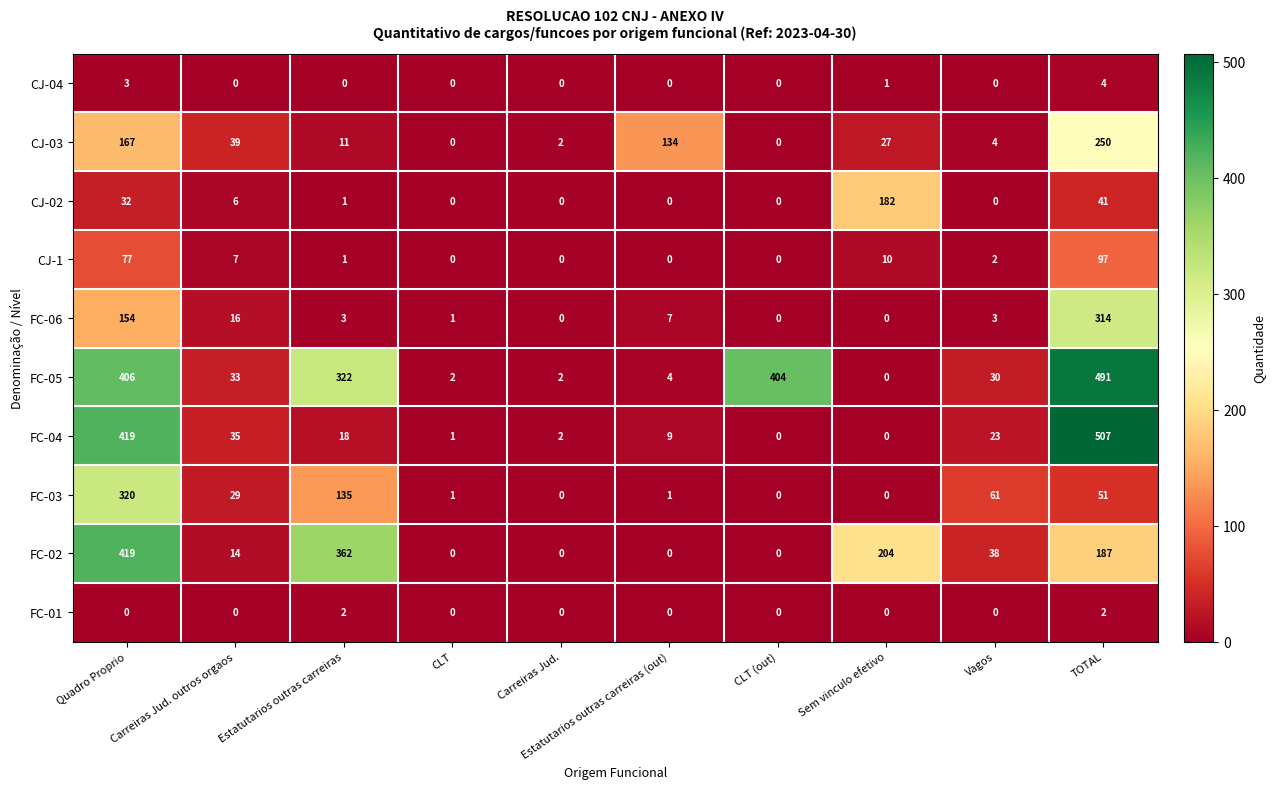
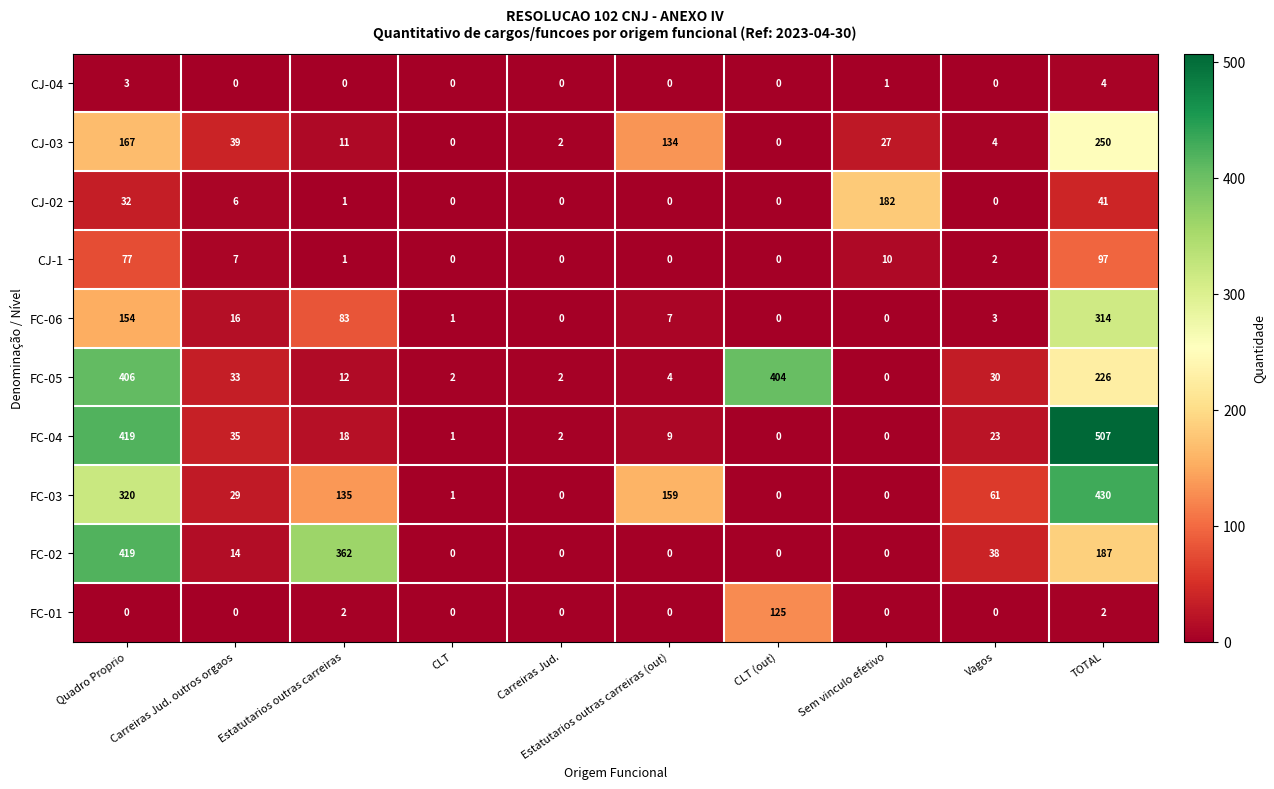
FC-06, Estatutarios outras carreiras: 3 -> 83
FC-05, Estatutarios outras carreiras: 322 -> 12
FC-05, TOTAL: 491 -> 226
FC-03, Estatutarios outras carreiras (out): 1 -> 159
FC-03, TOTAL: 51 -> 430
FC-02, Sem vinculo efetivo: 204 -> 0
FC-01, CLT (out): 0 -> 125
